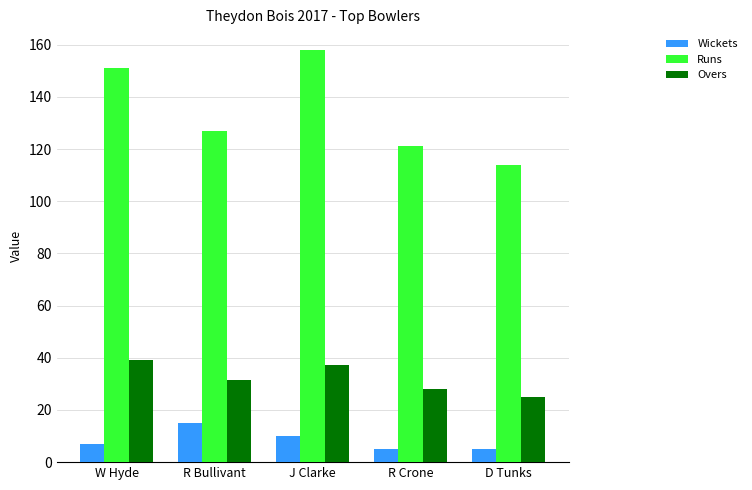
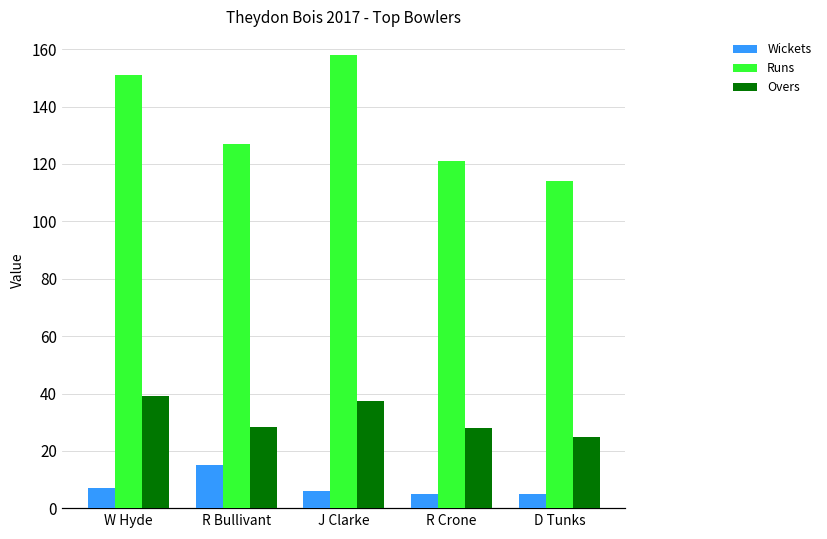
Overs, R Bullivant: 31 -> 28
Wickets, J Clarke: 10 -> 6
